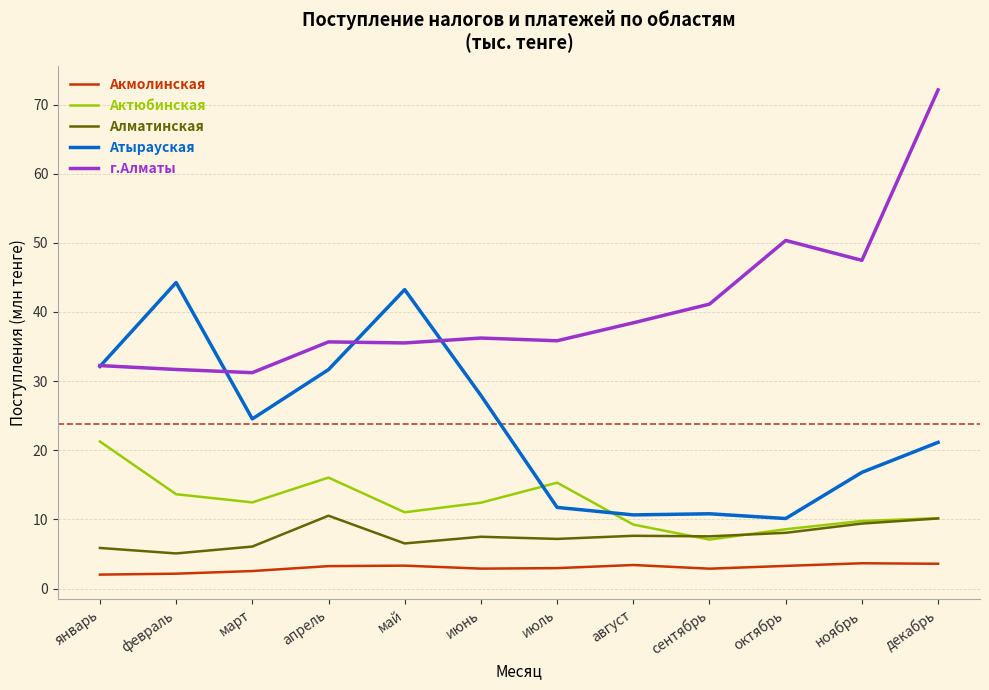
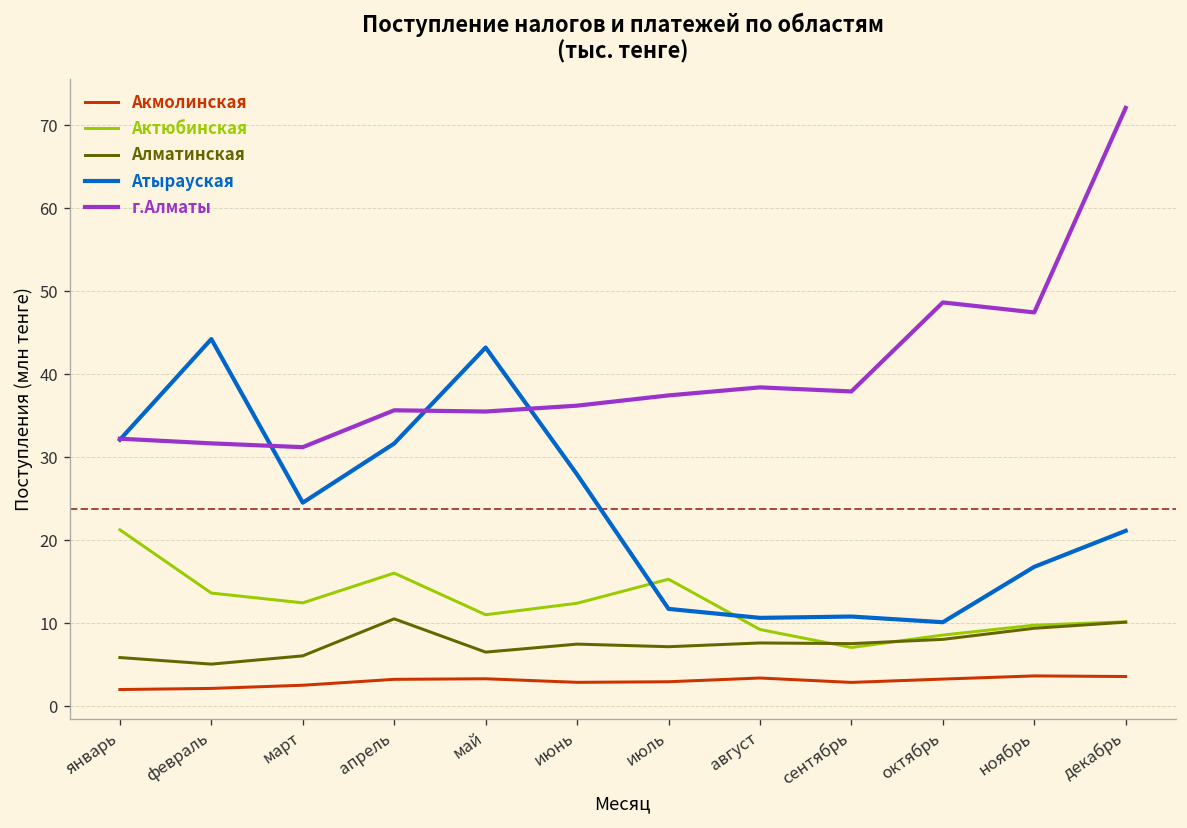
г.Алматы, июль: 36 -> 37
г.Алматы, сентябрь: 41 -> 38
г.Алматы, октябрь: 50 -> 49
